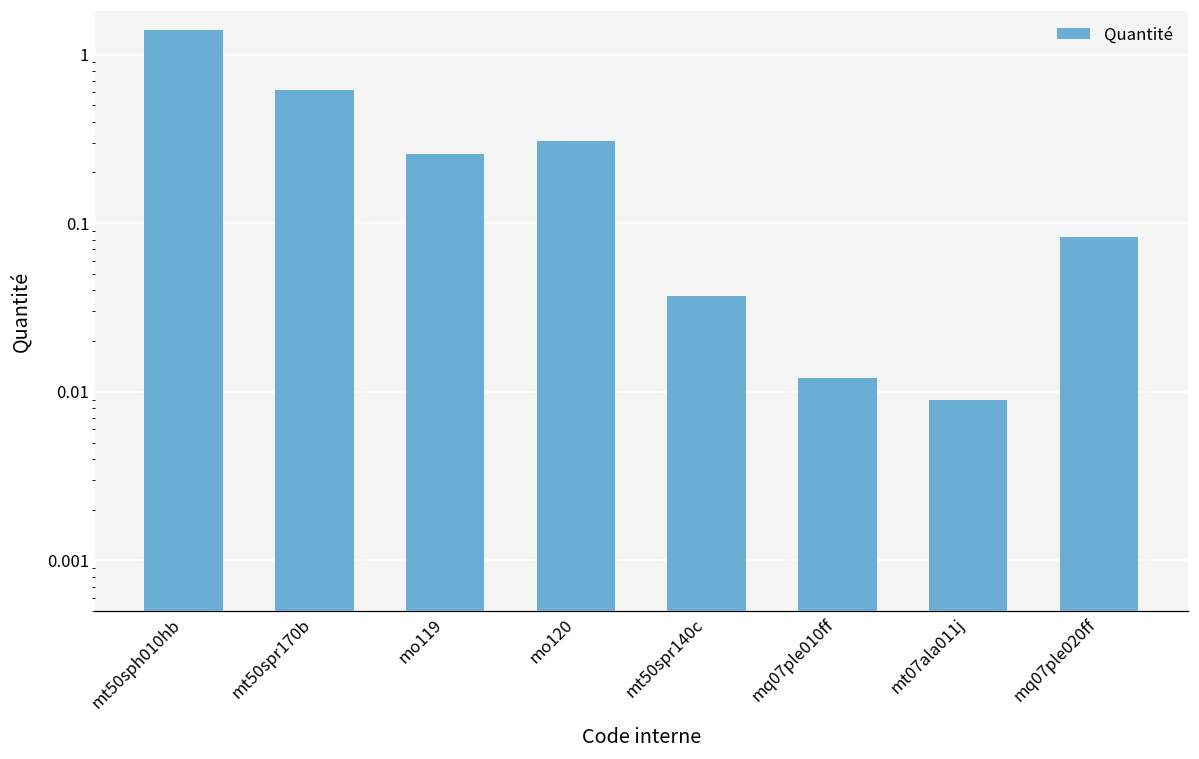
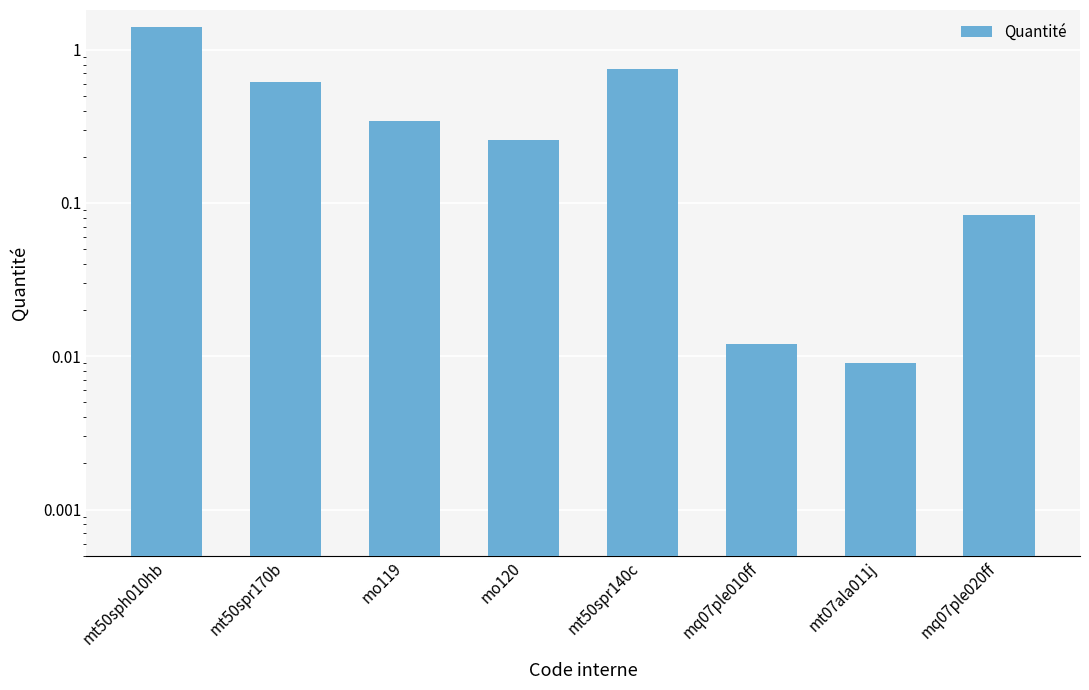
mo119: 0.26 -> 0.34
mo120: 0.31 -> 0.26
mt50spr140c: 0.037 -> 0.8
